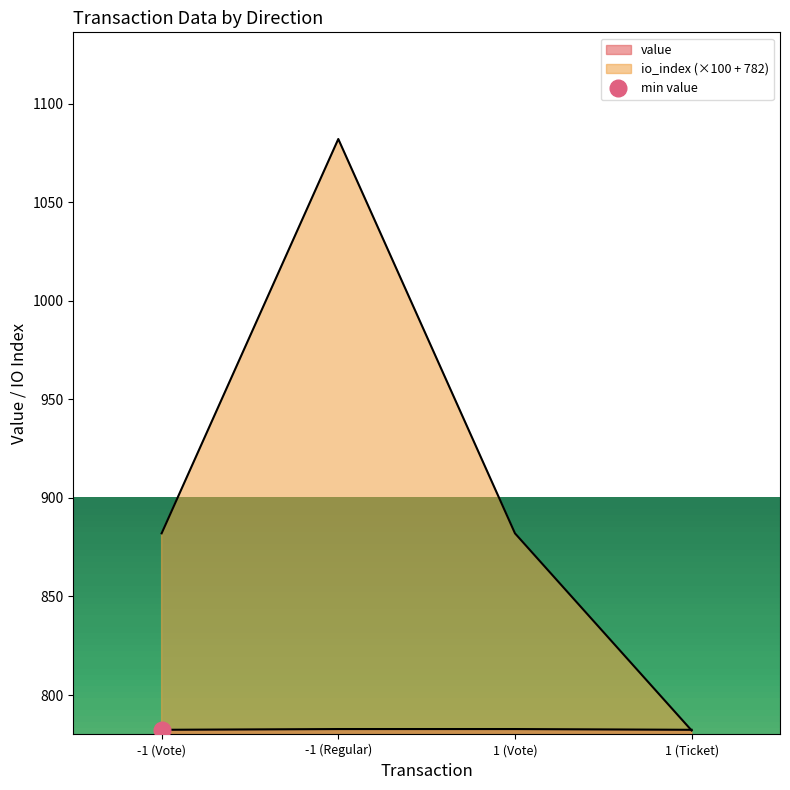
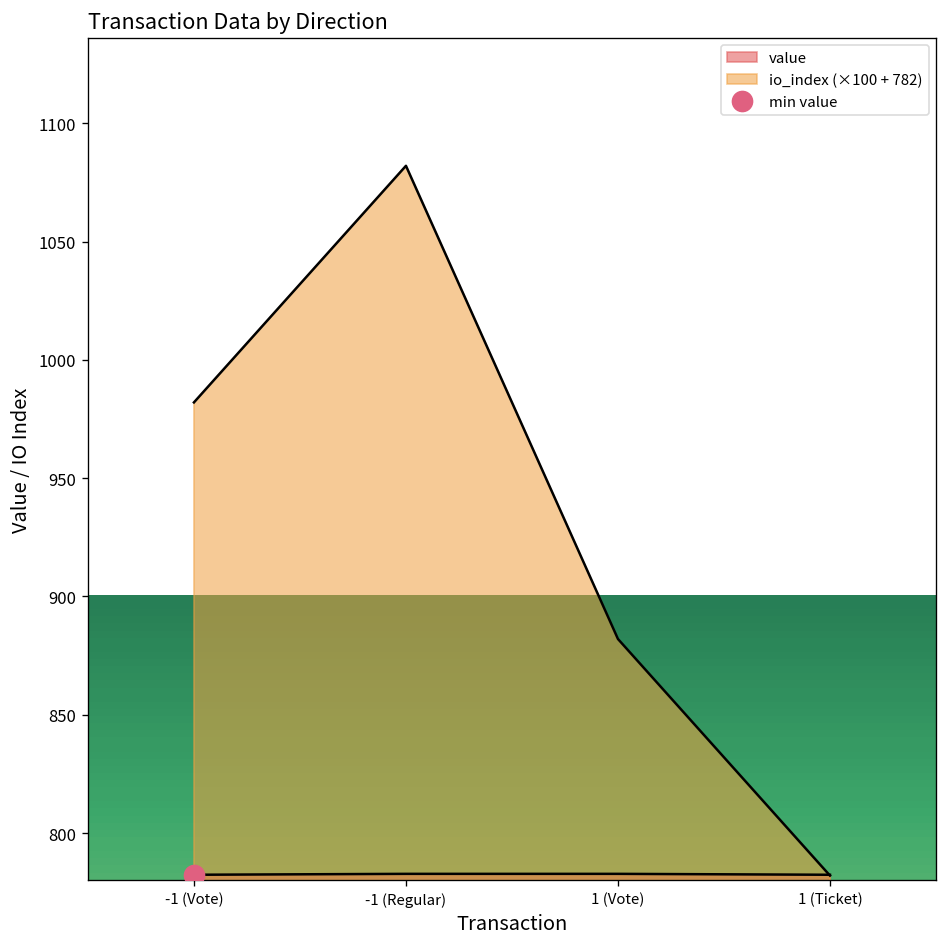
io_index (×100 + 782), -1 (Vote): 882 -> 982
